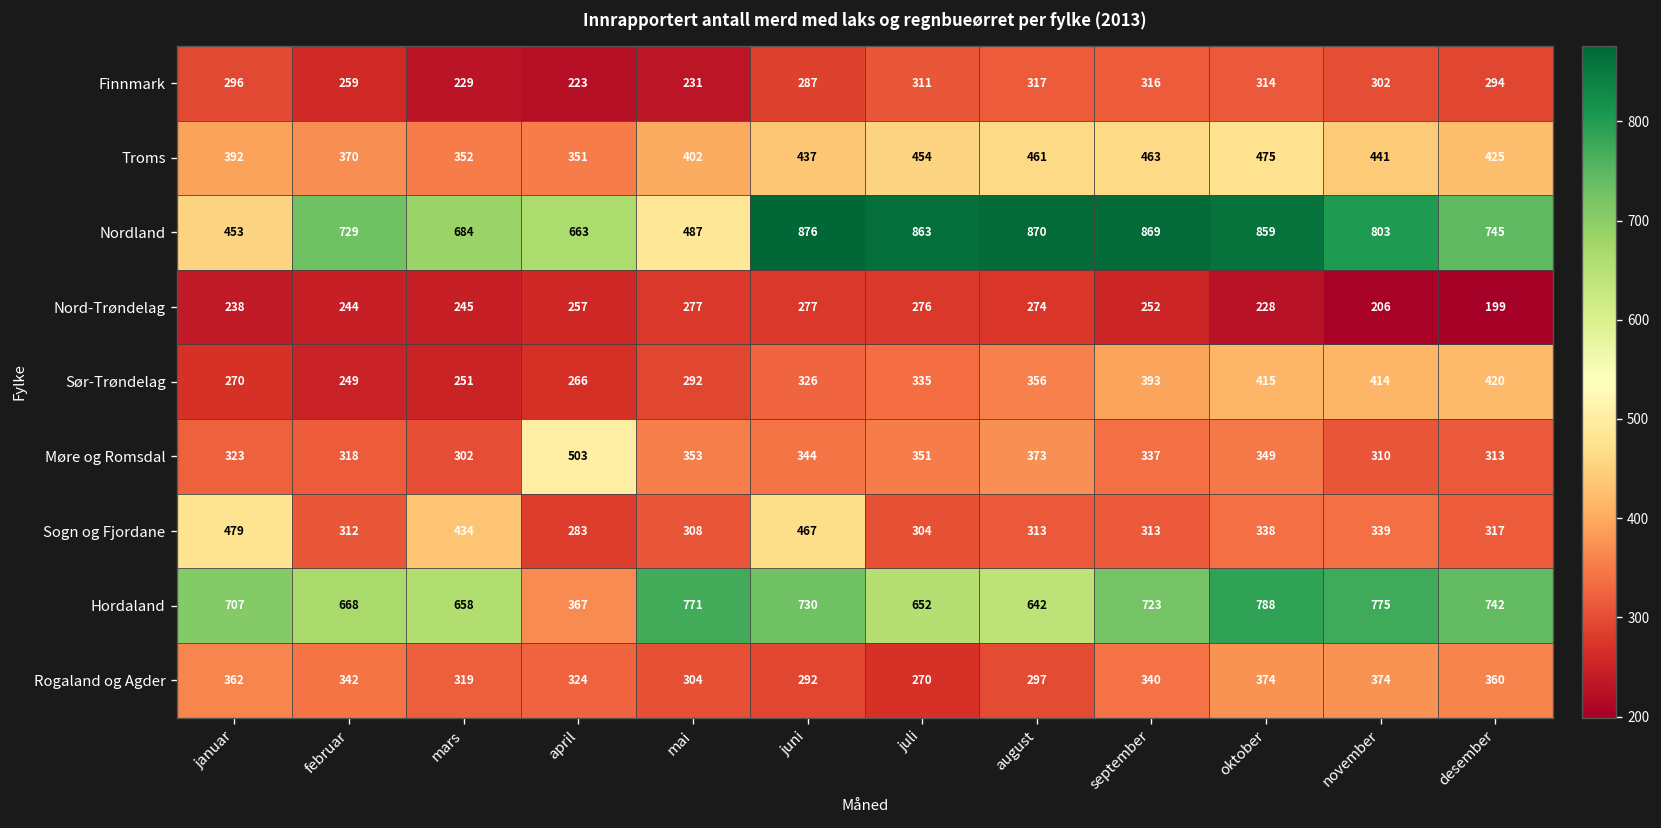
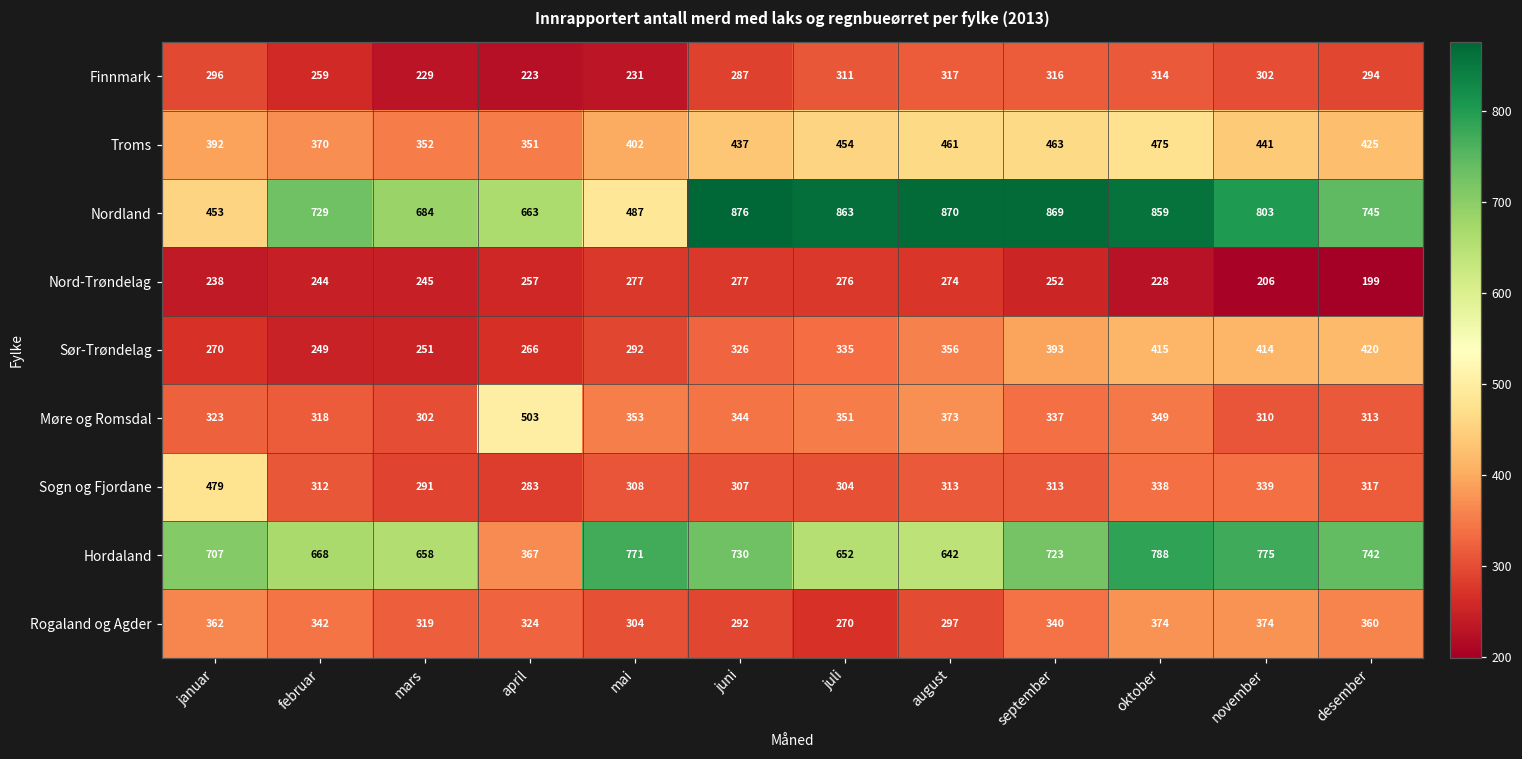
Sogn og Fjordane, mars: 434 -> 291
Sogn og Fjordane, juni: 467 -> 307
